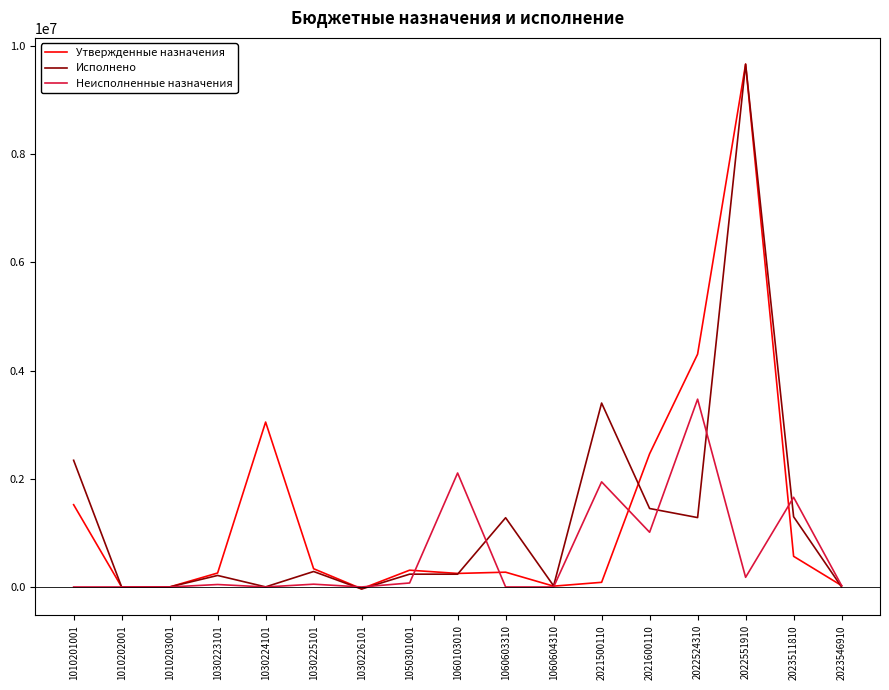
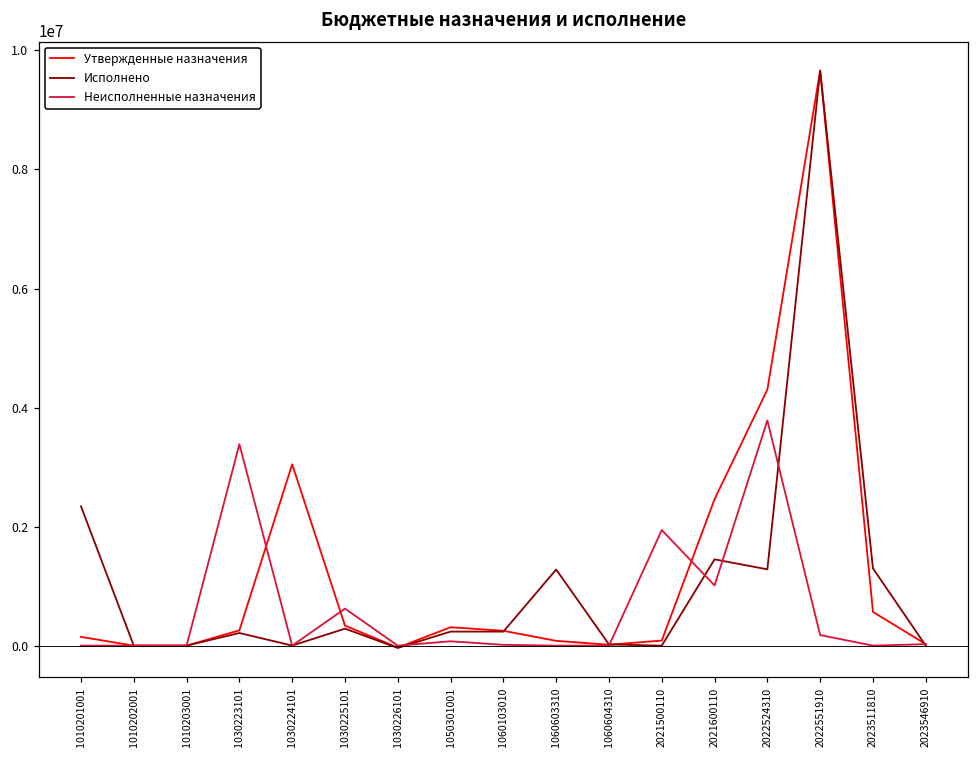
Утвержденные назначения, 1010201001: 1500000 -> 100000
Неисполненные назначения, 1030223101: 0 -> 3400000
Неисполненные назначения, 1030225101: 100000 -> 600000
Неисполненные назначения, 1060103010: 2100000 -> 0
Утвержденные назначения, 1060603310: 300000 -> 100000
Исполнено, 2021500110: 3400000 -> 0
Неисполненные назначения, 2022524310: 3500000 -> 3800000
Неисполненные назначения, 2023511810: 1700000 -> 0
